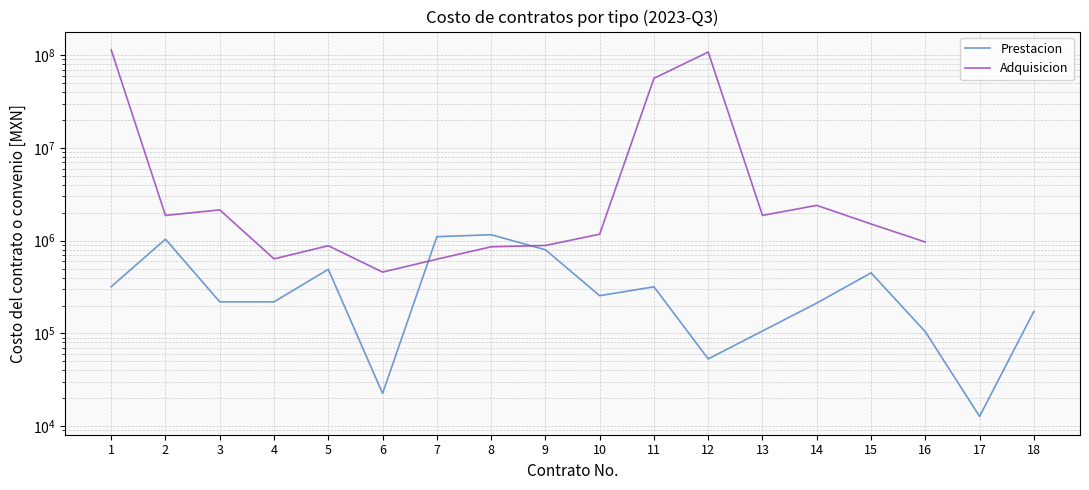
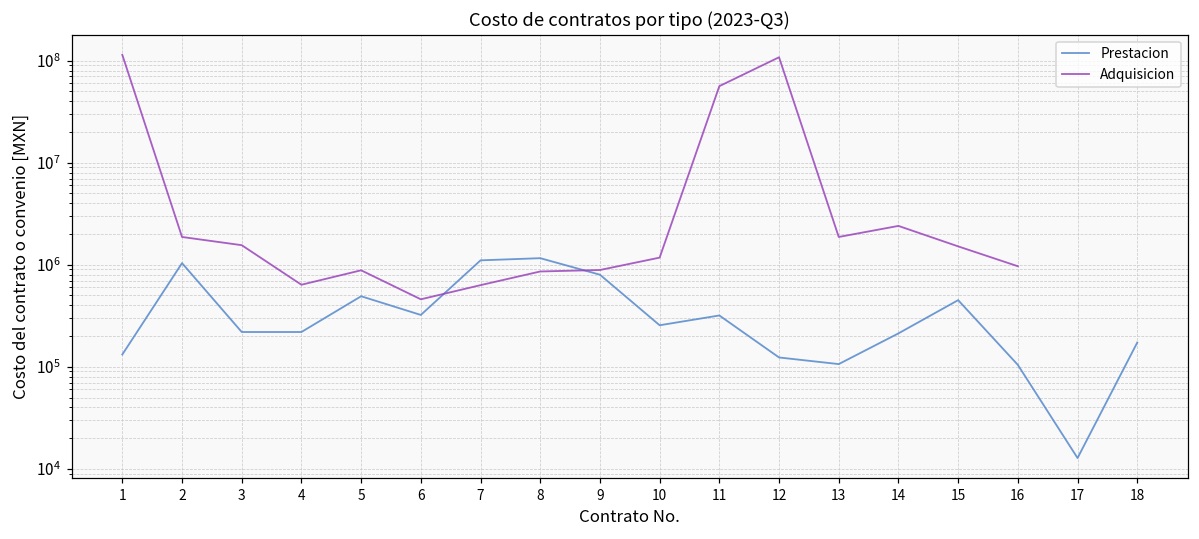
Prestacion, 1: 320000 -> 130000
Adquisicion, 3: 2100000 -> 1600000
Prestacion, 6: 23000 -> 320000
Prestacion, 12: 50000 -> 120000
